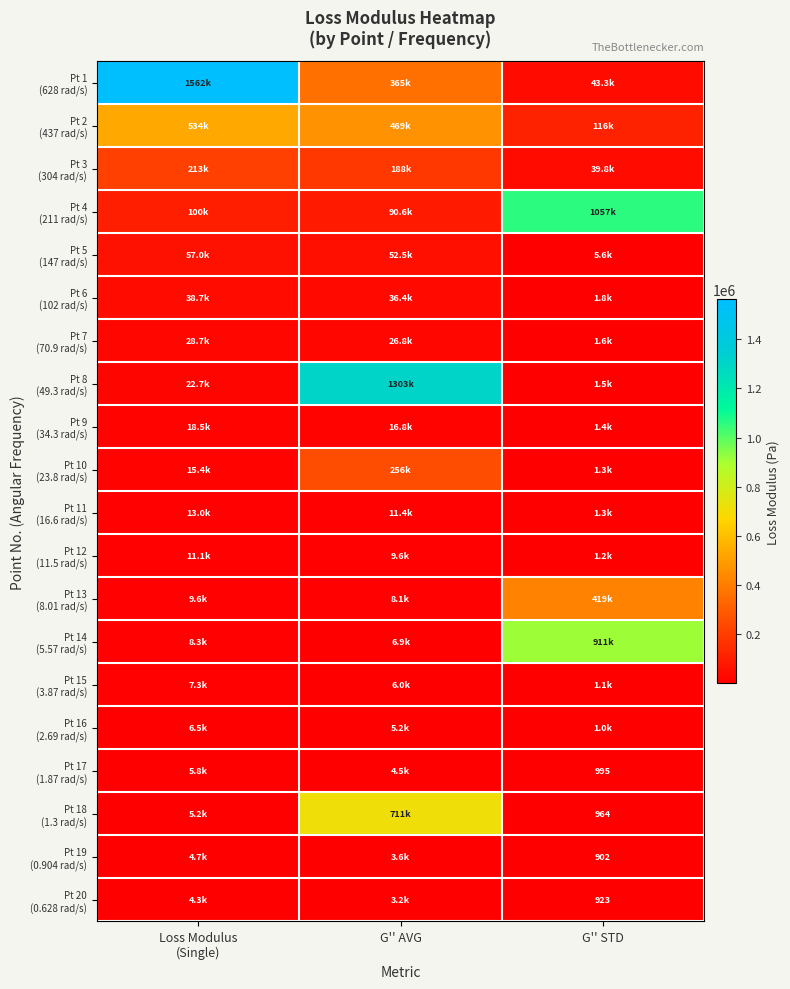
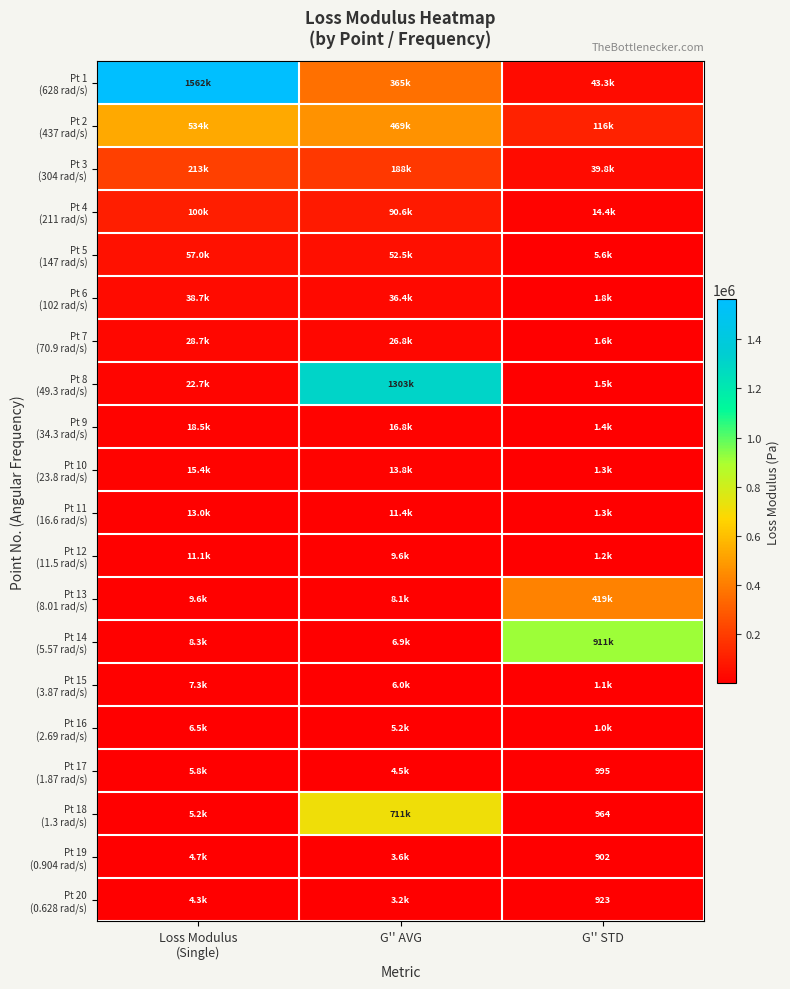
Pt 4 (211 rad/s), G'' STD: 1057k -> 14.4k
Pt 10 (23.8 rad/s), G'' AVG: 256k -> 13.8k
